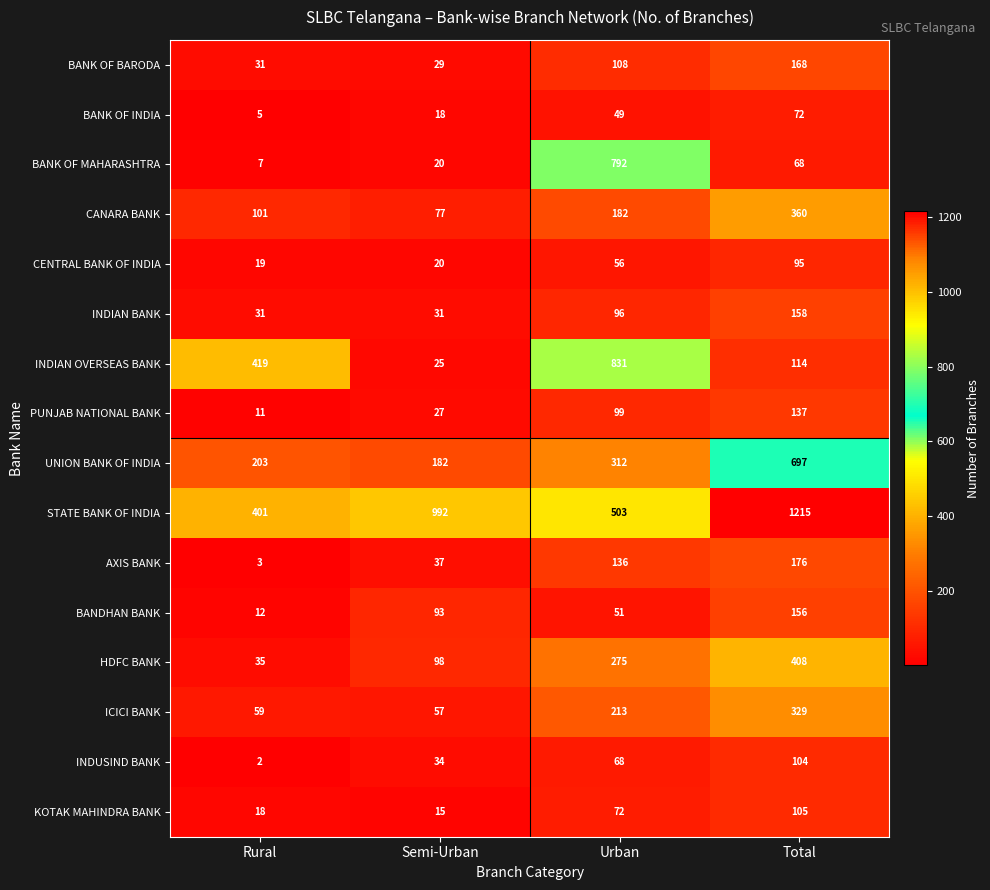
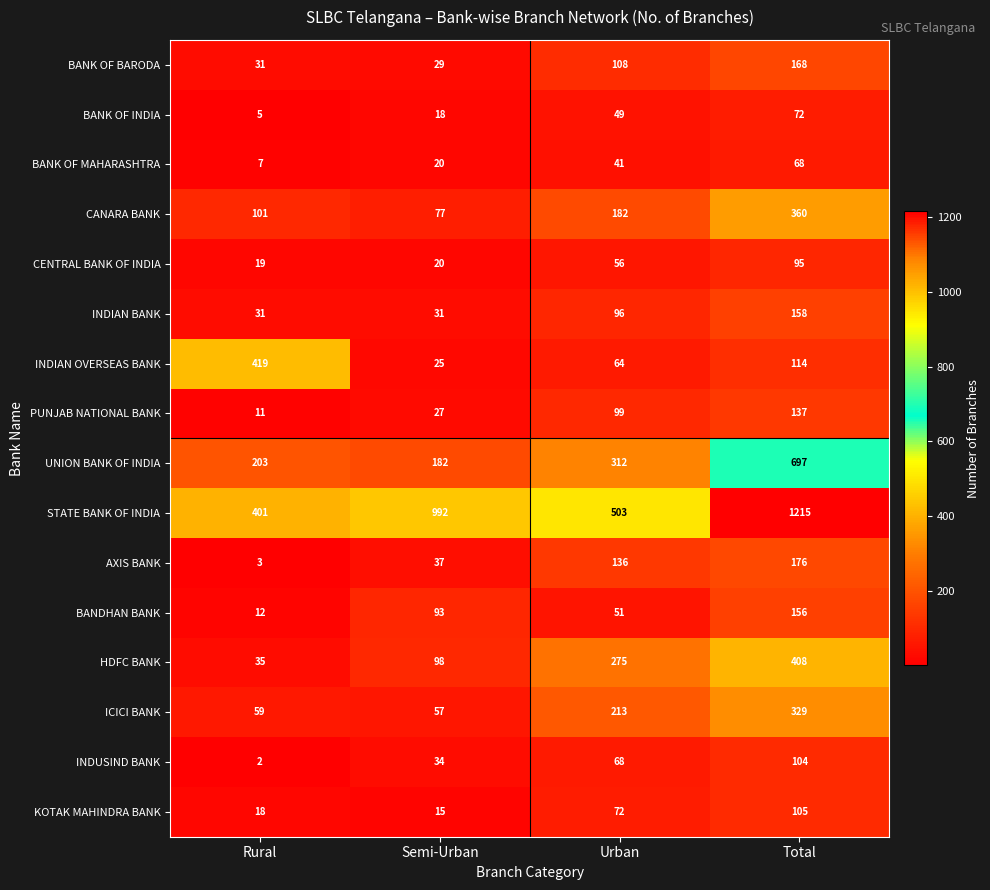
BANK OF MAHARASHTRA, Urban: 792 -> 41
INDIAN OVERSEAS BANK, Urban: 831 -> 64
